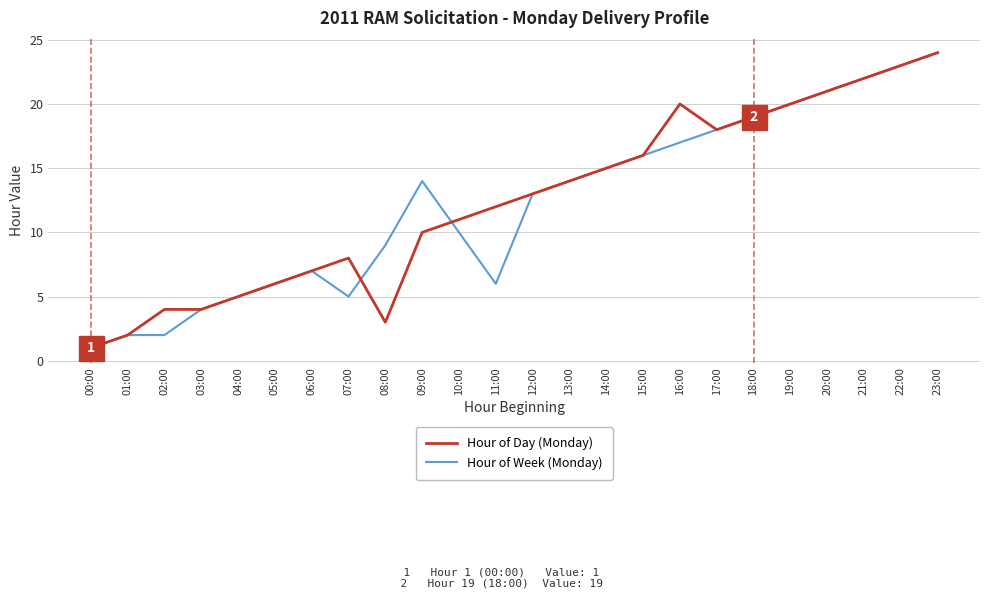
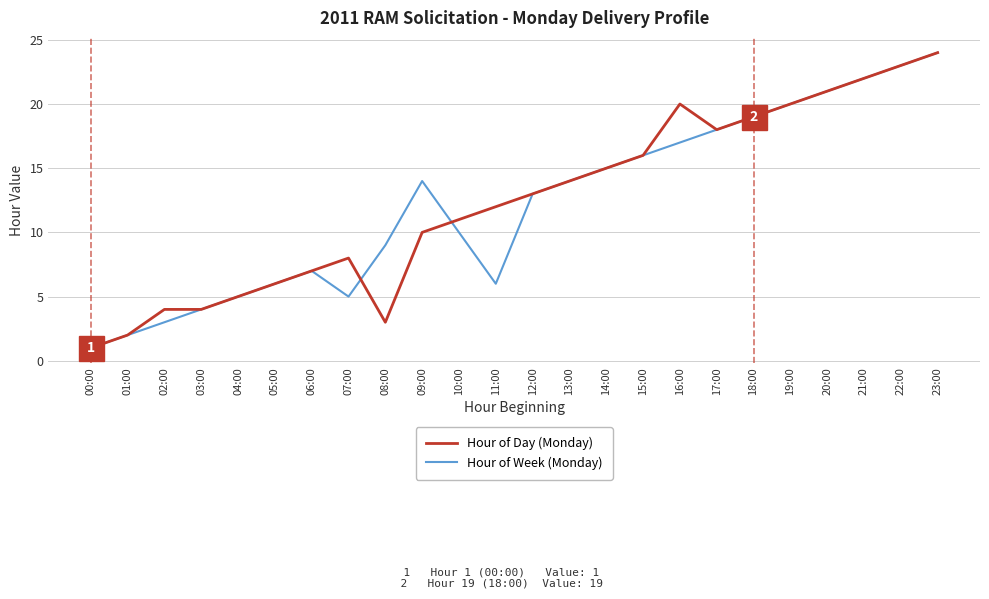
Hour of Week (Monday), 02:00: 2 -> 3
